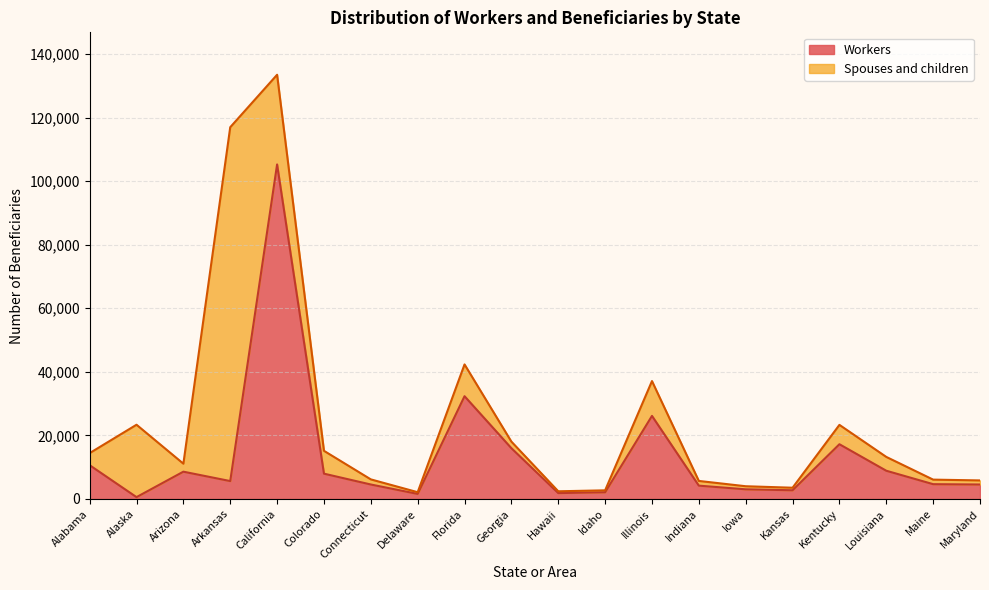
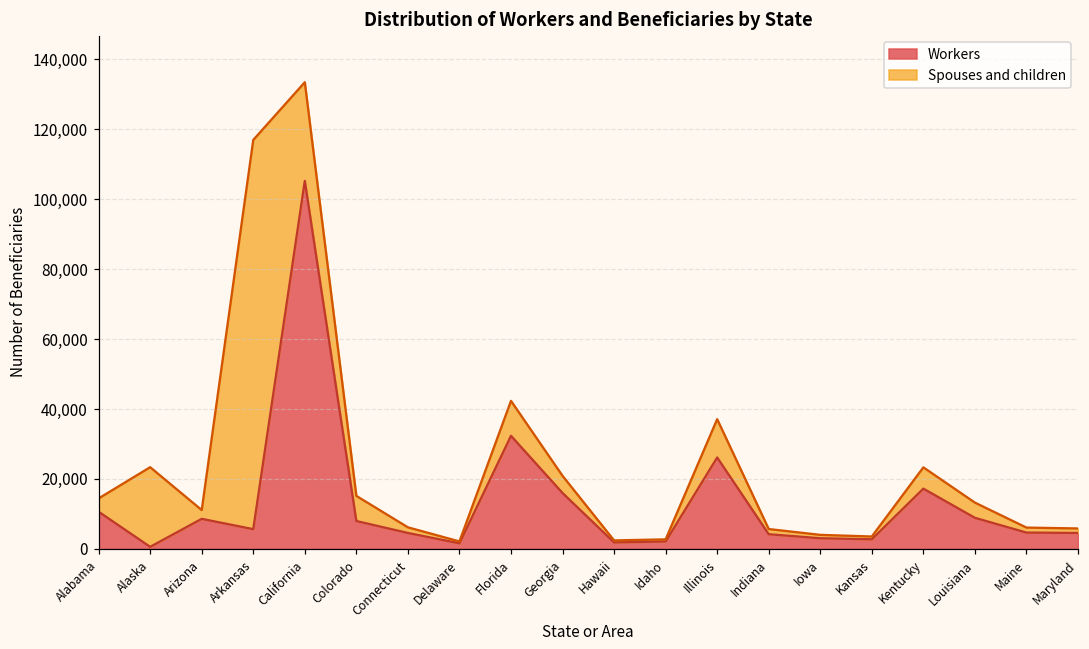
Spouses and children, Georgia: 2,000 -> 5,000
